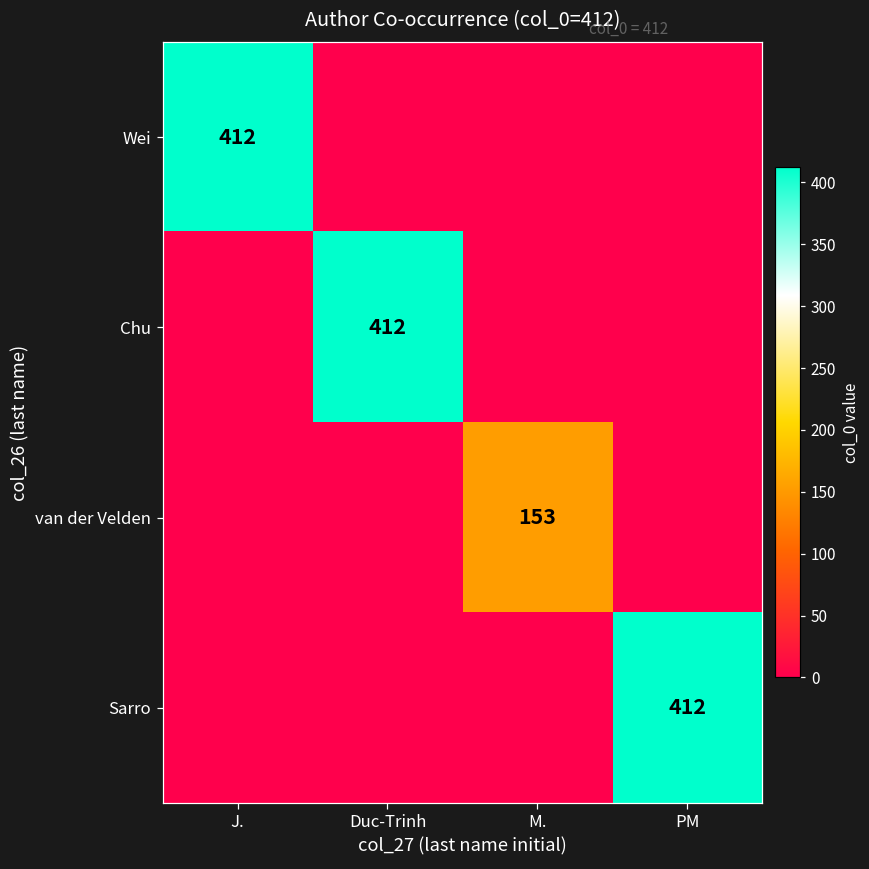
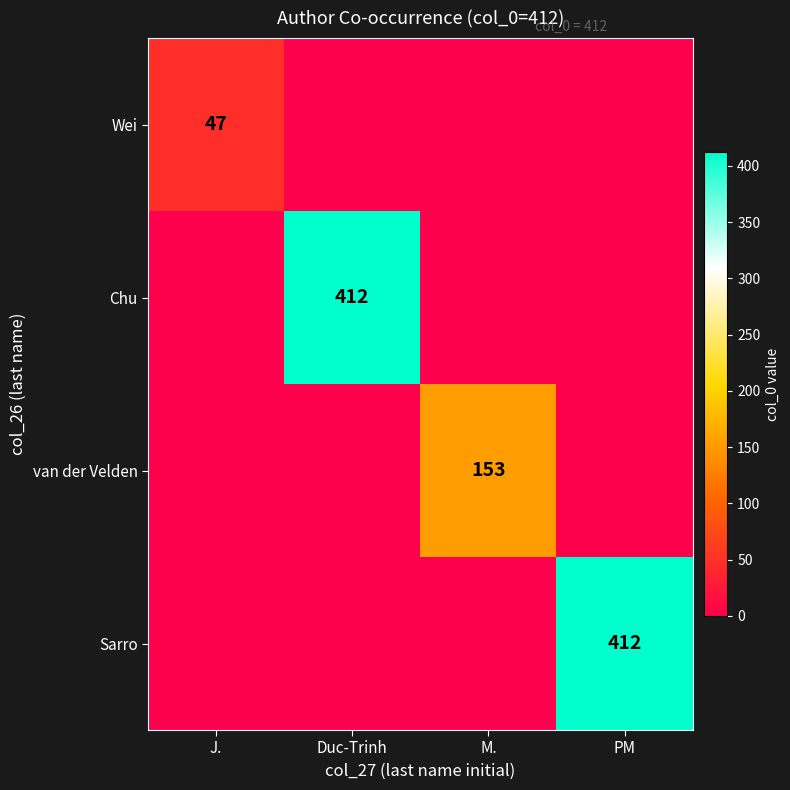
Wei, J.: 412 -> 47
